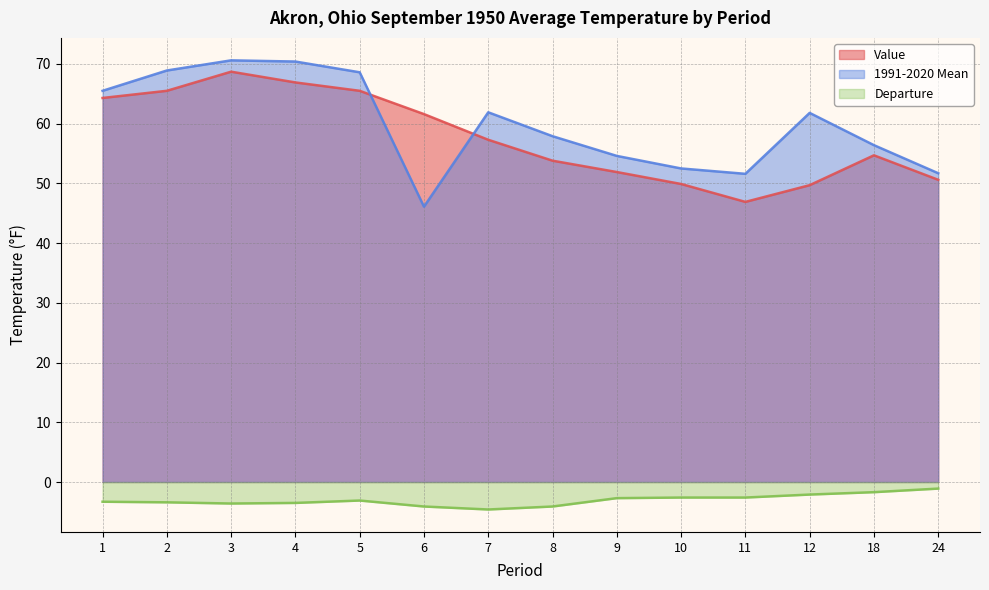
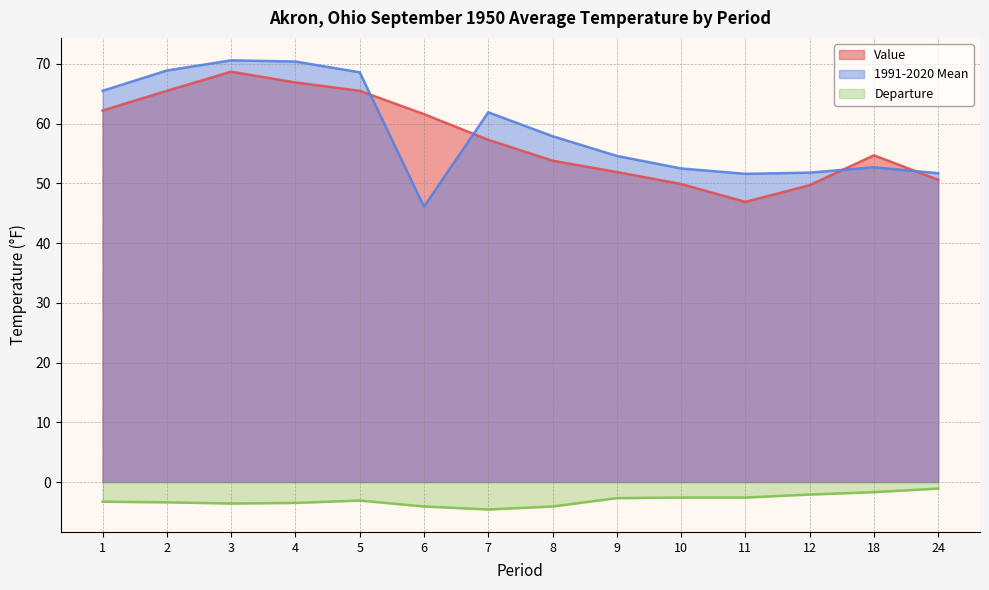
Value, 1: 64 -> 62
1991-2020 Mean, 12: 62 -> 52
1991-2020 Mean, 18: 56 -> 53
